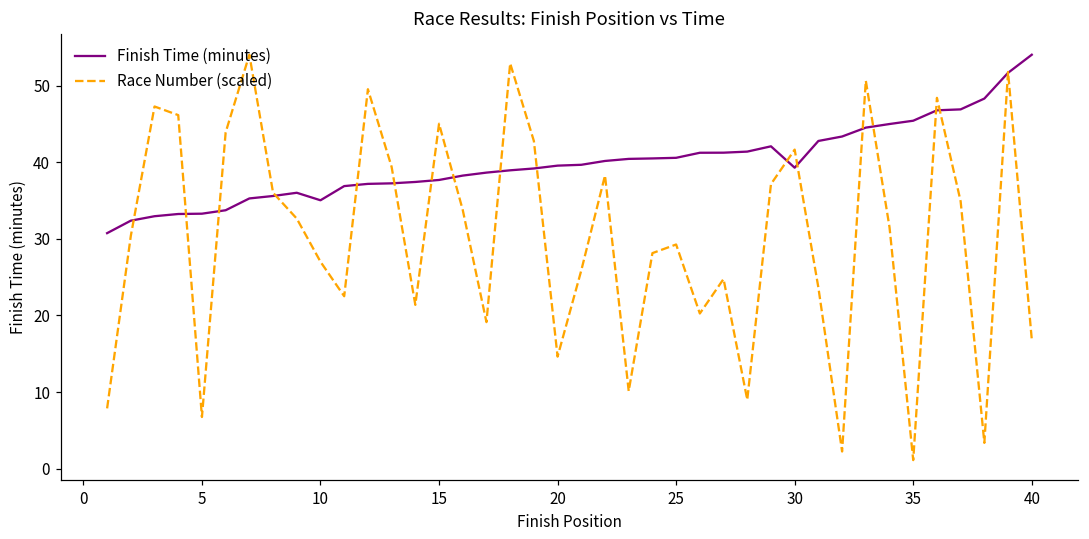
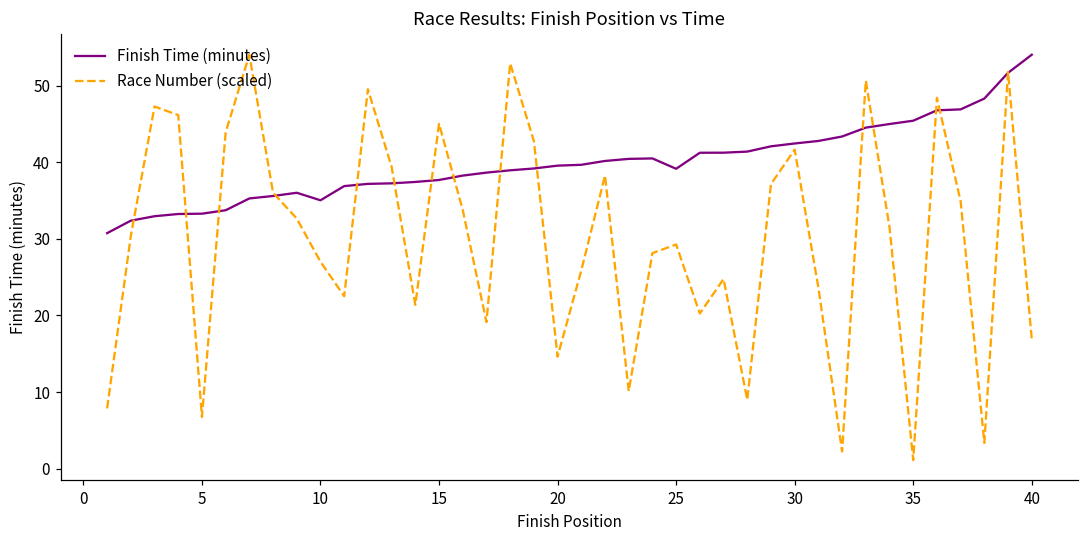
Finish Time (minutes), 25: 41 -> 39
Finish Time (minutes), 30: 39 -> 42
